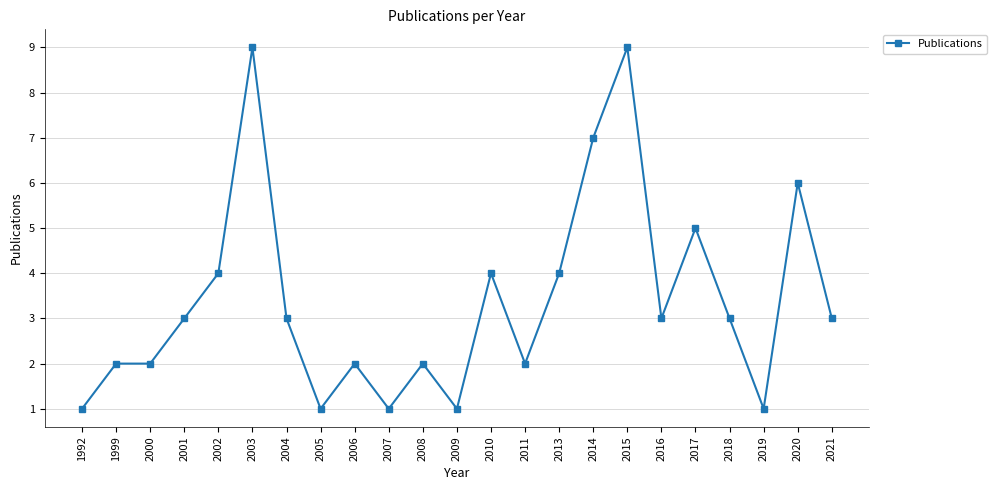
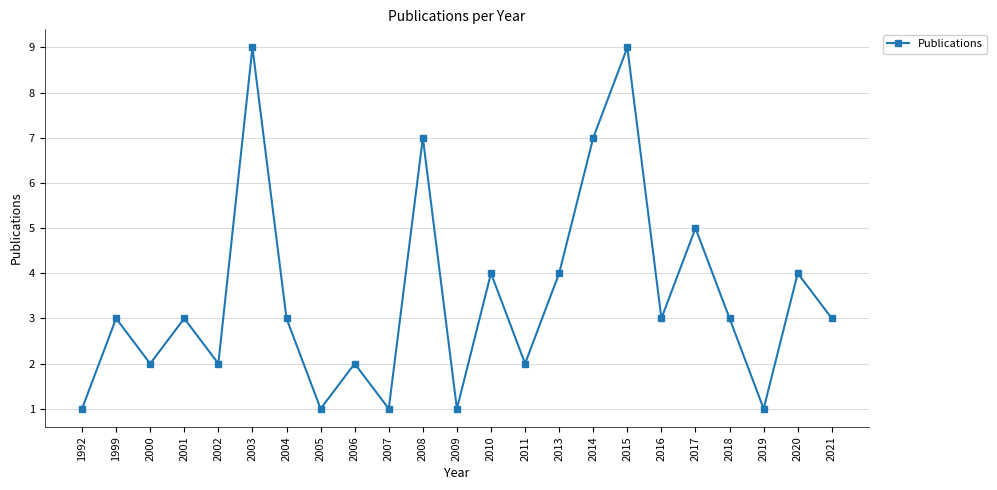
1999: 2 -> 3
2002: 4 -> 2
2008: 2 -> 7
2020: 6 -> 4
